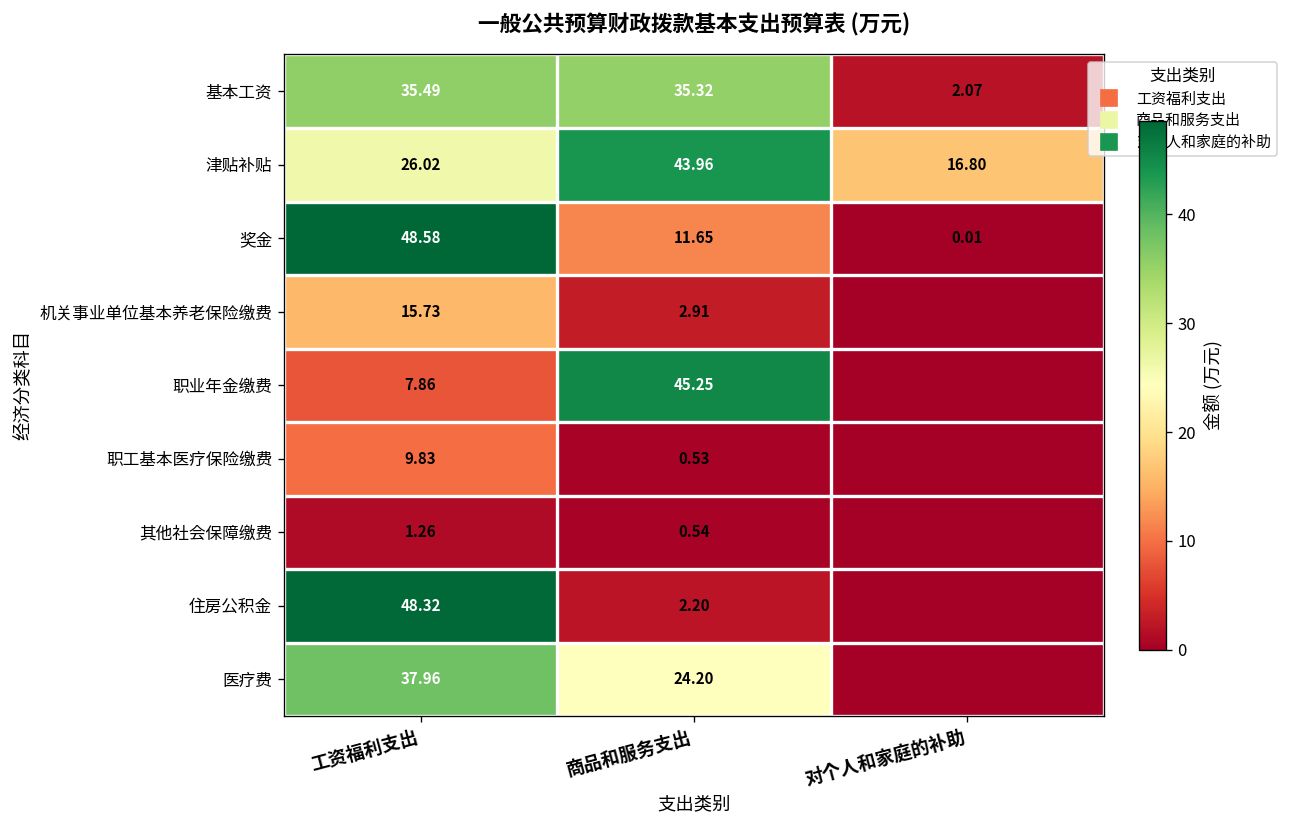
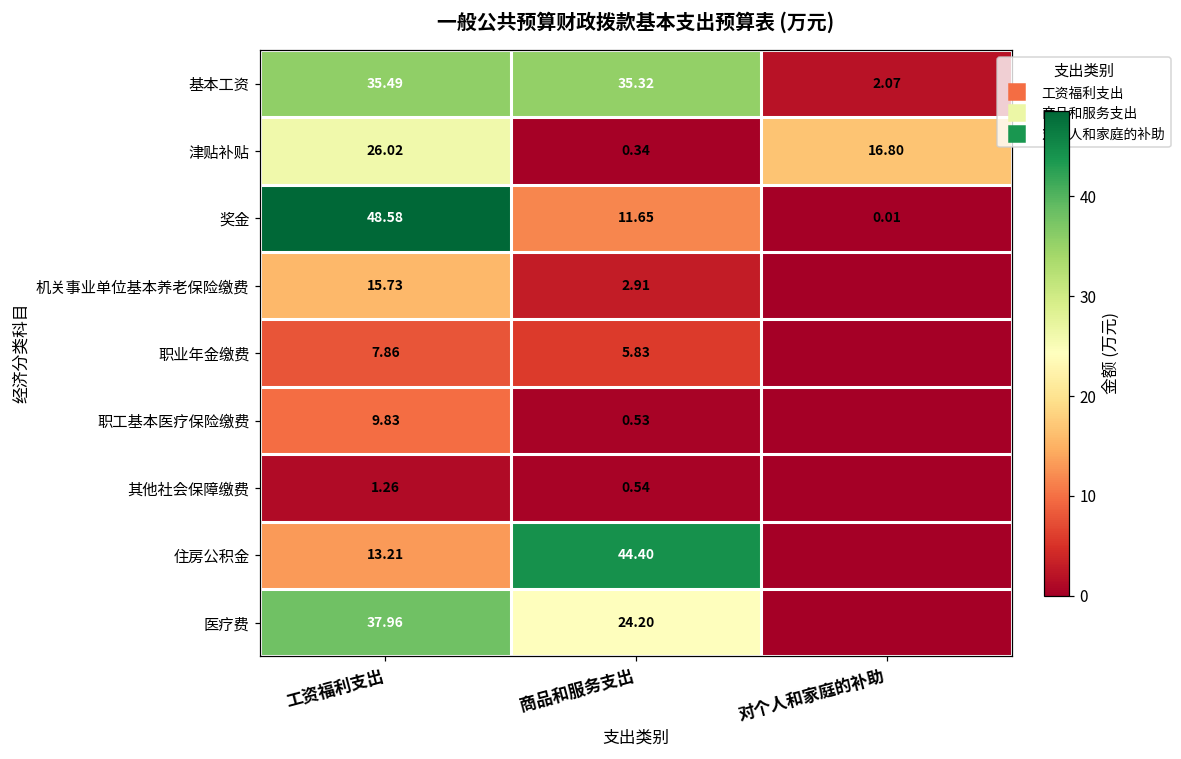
津贴补贴, 商品和服务支出: 43.96 -> 0.34
职业年金缴费, 商品和服务支出: 45.25 -> 5.83
住房公积金, 工资福利支出: 48.32 -> 13.21
住房公积金, 商品和服务支出: 2.20 -> 44.40
